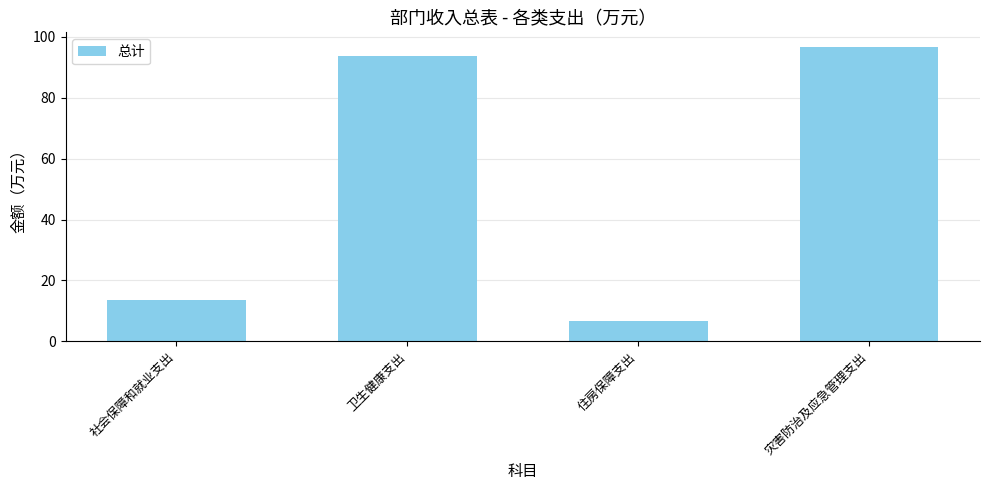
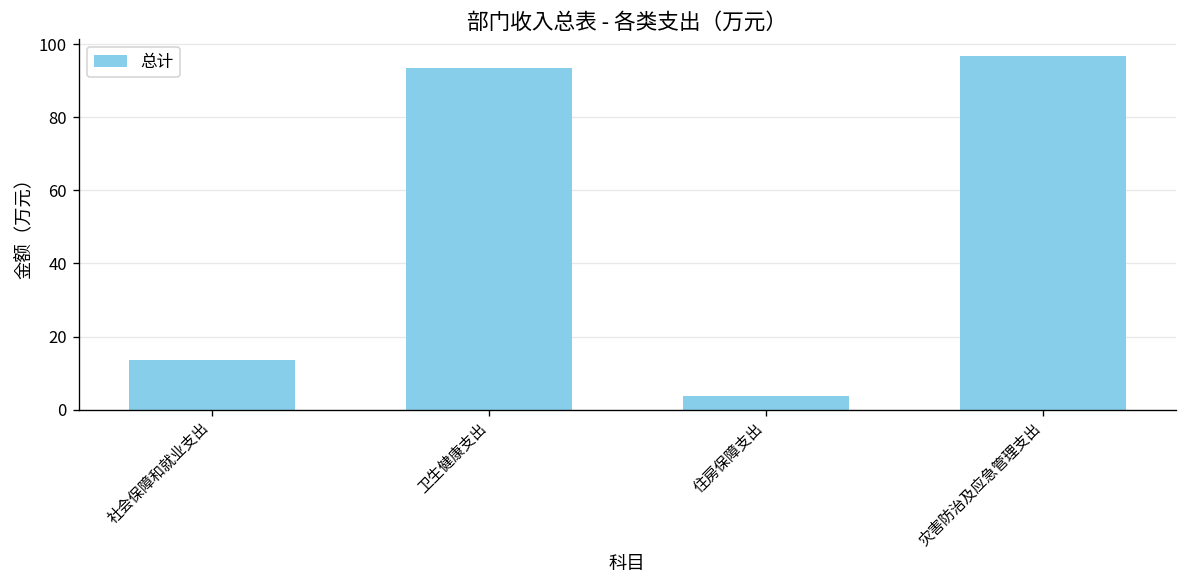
住房保障支出: 7 -> 4
